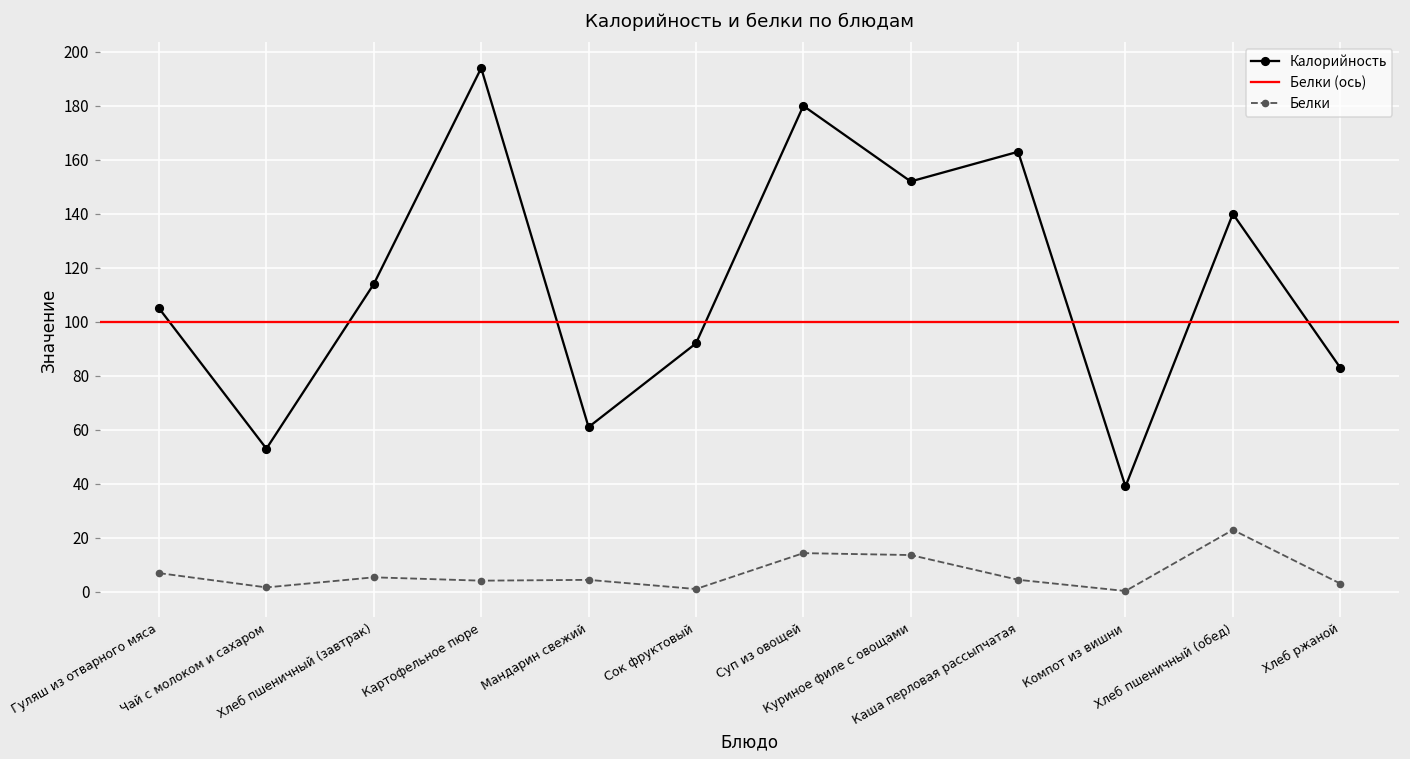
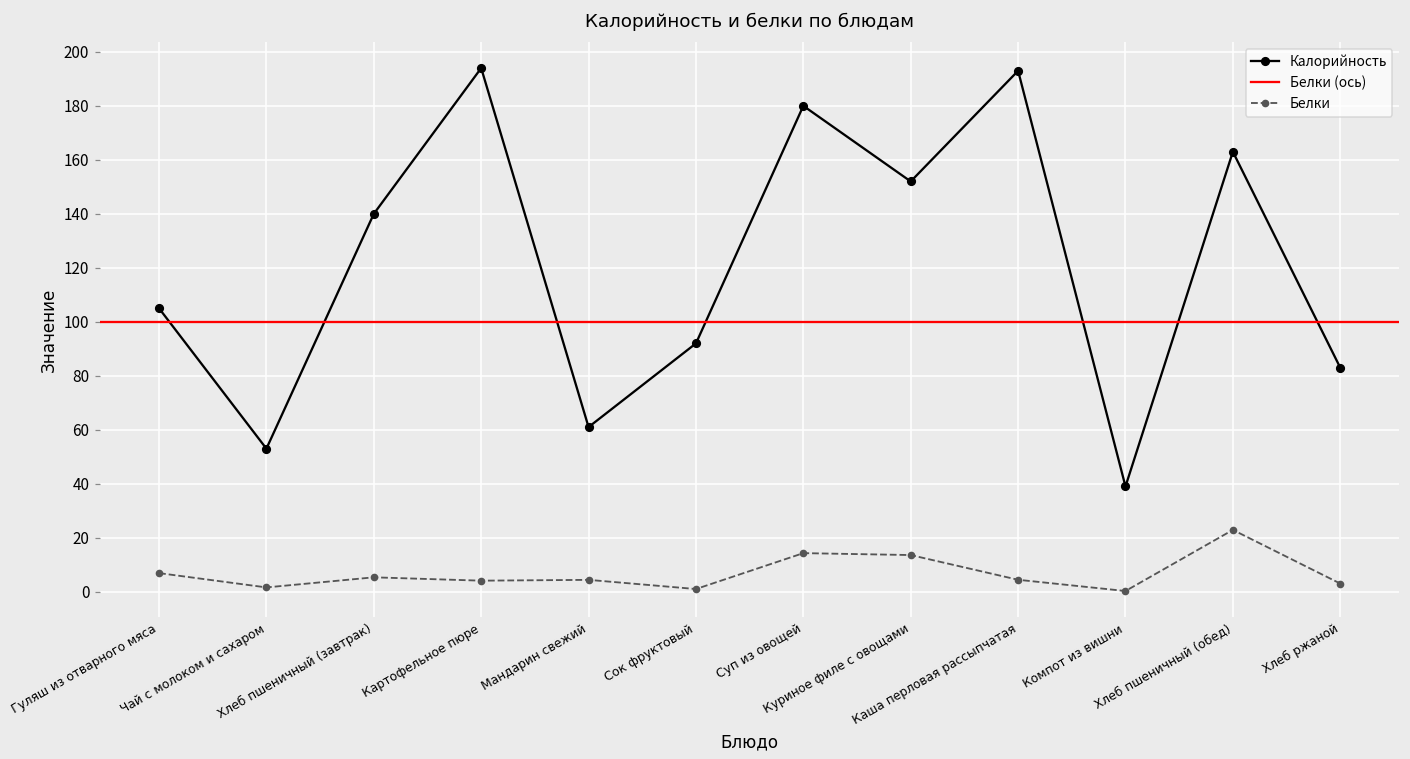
Калорийность, Хлеб пшеничный (завтрак): 114 -> 140
Калорийность, Каша перловая рассыпчатая: 163 -> 193
Калорийность, Хлеб пшеничный (обед): 140 -> 163
